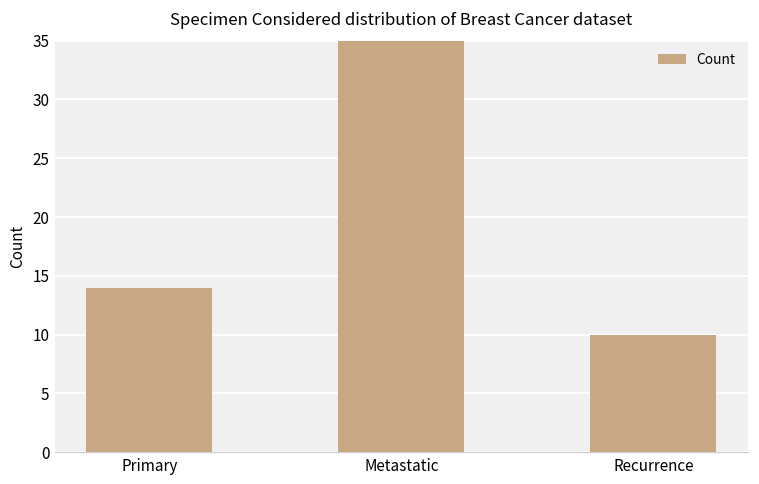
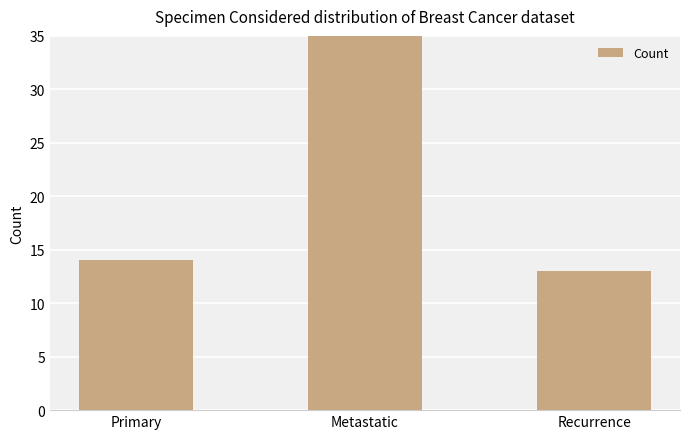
Recurrence: 10 -> 13
